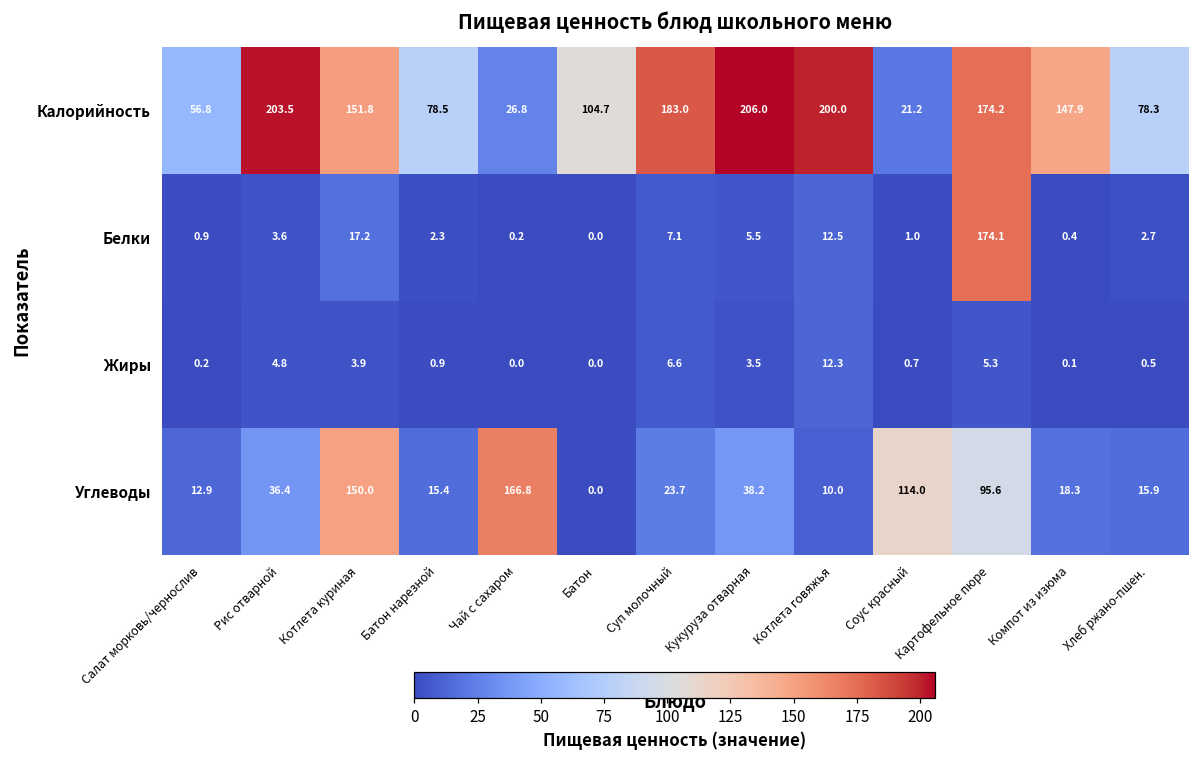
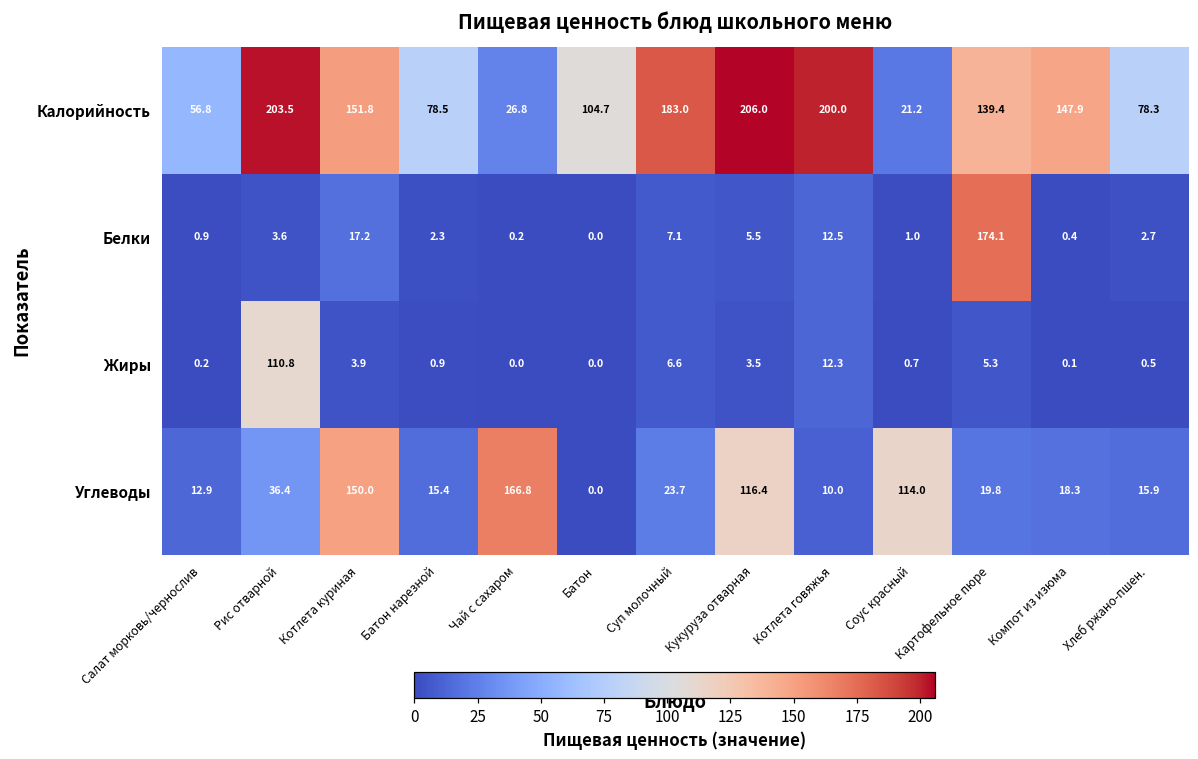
Калорийность, Картофельное пюре: 174.2 -> 139.4
Жиры, Рис отварной: 4.8 -> 110.8
Углеводы, Кукуруза отварная: 38.2 -> 116.4
Углеводы, Картофельное пюре: 95.6 -> 19.8
